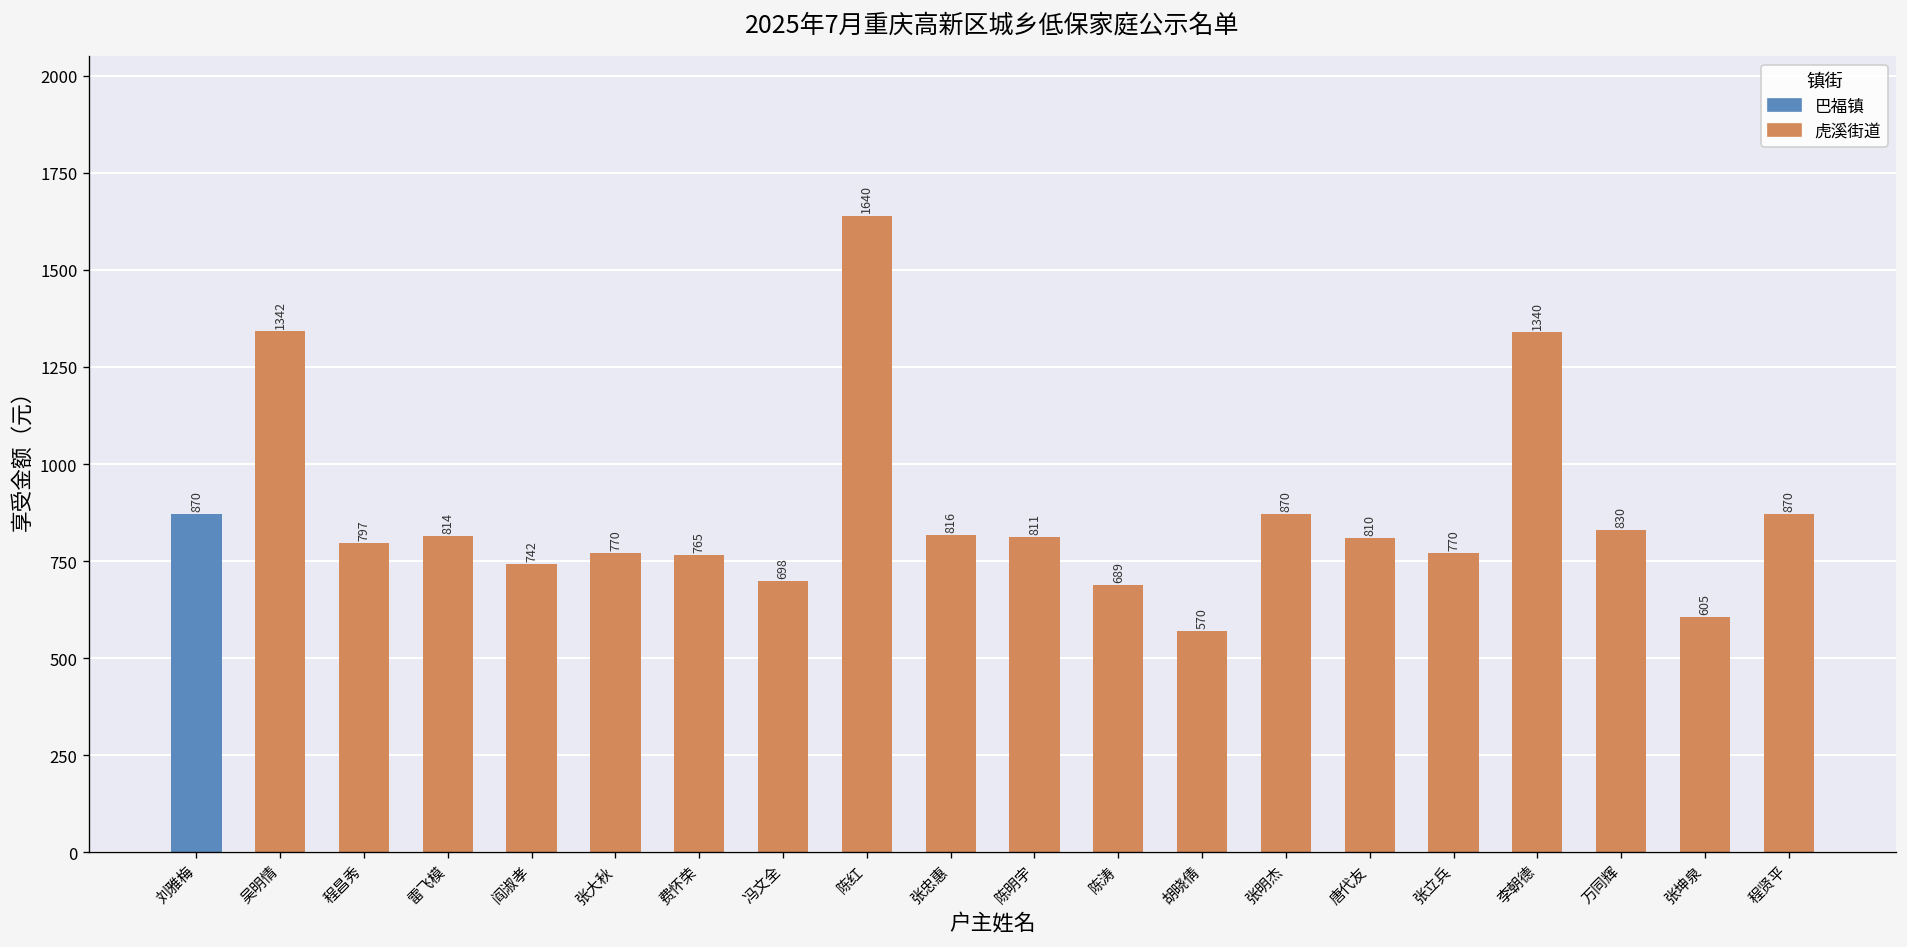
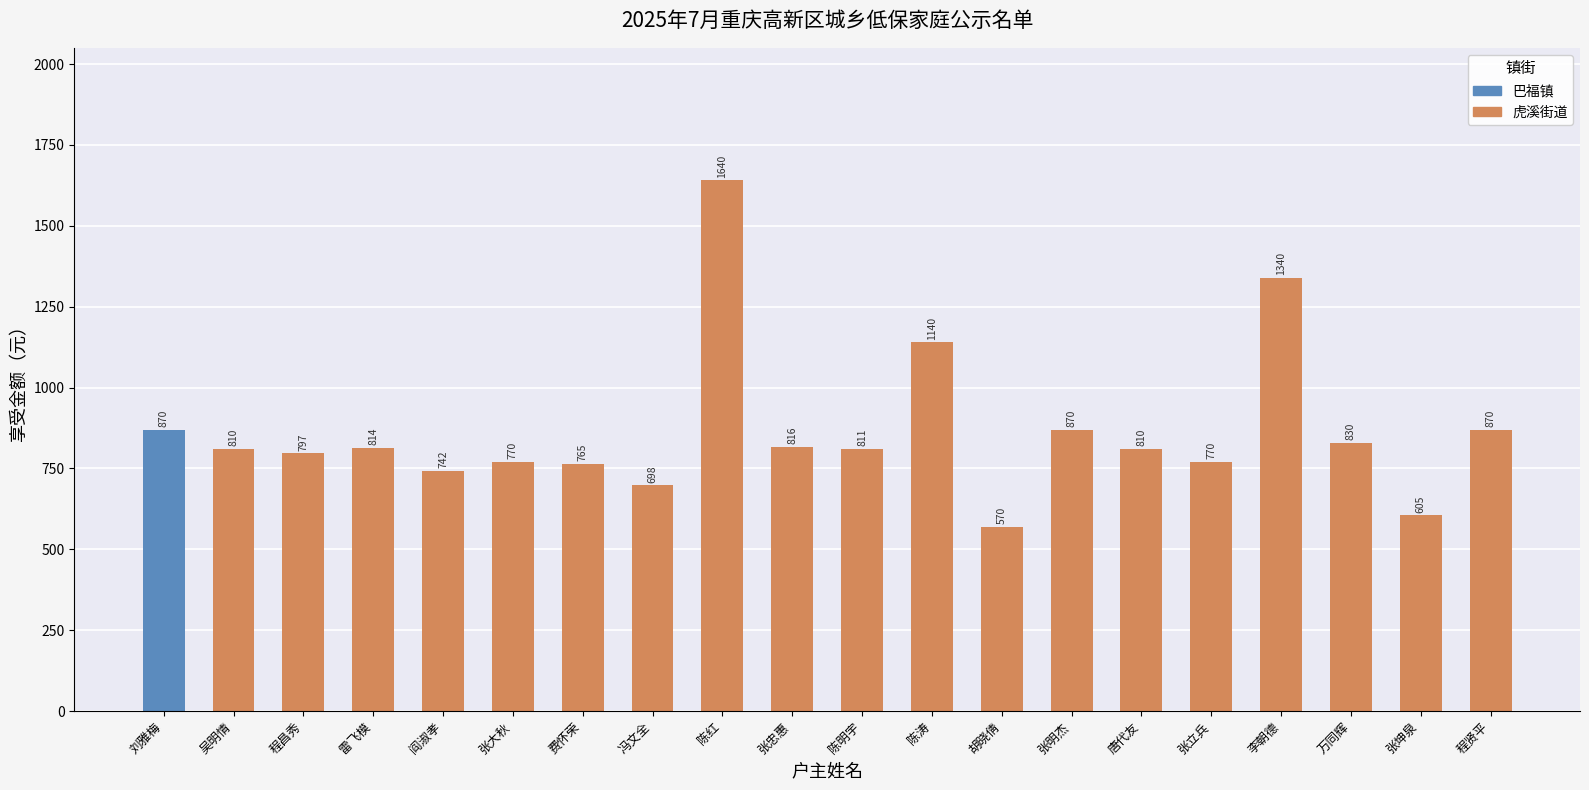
吴明情: 1342 -> 810
陈涛: 689 -> 1140
